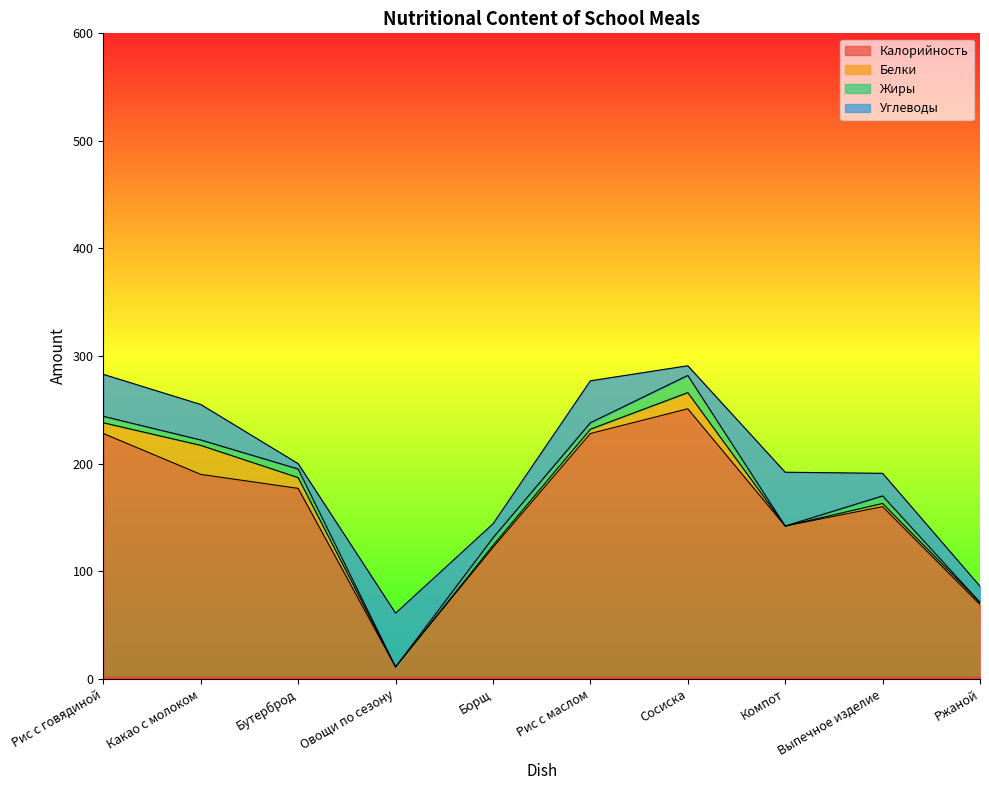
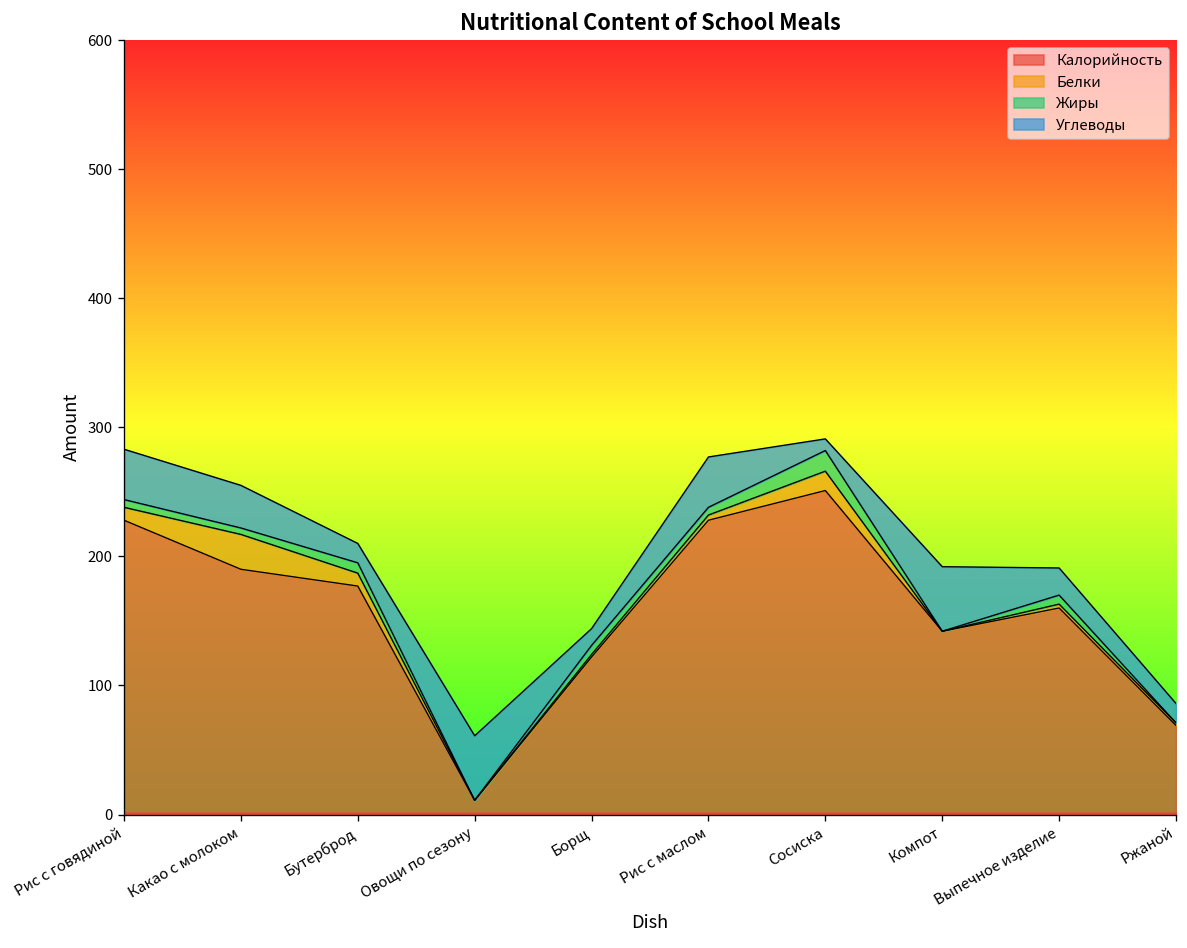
Углеводы, Бутерброд: 5 -> 15
